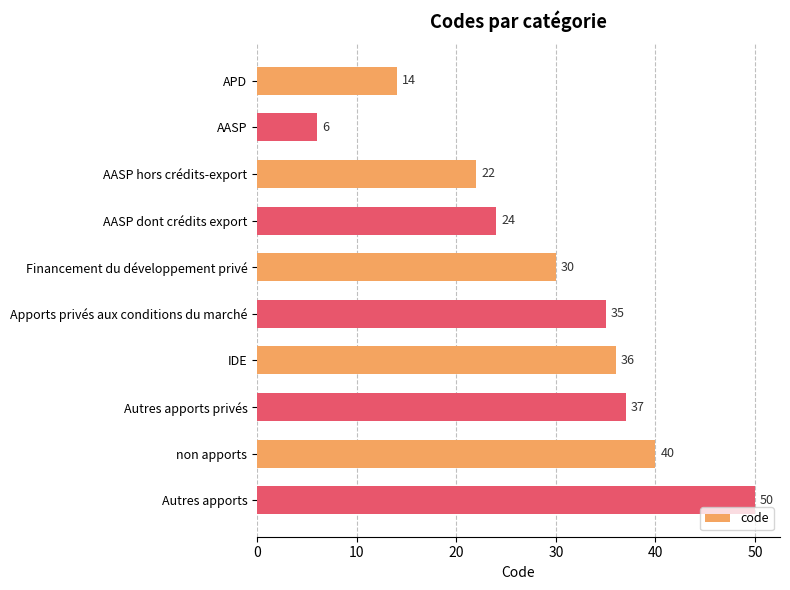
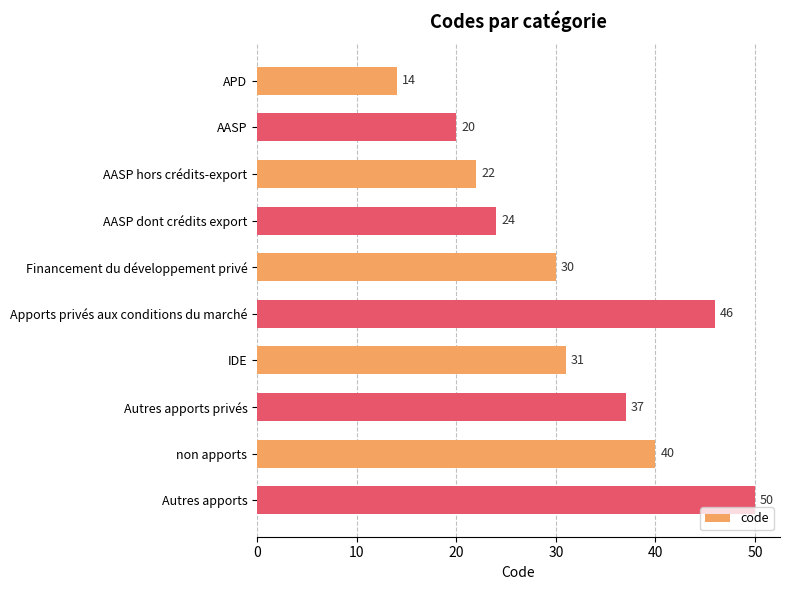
AASP: 6 -> 20
Apports privés aux conditions du marché: 35 -> 46
IDE: 36 -> 31
